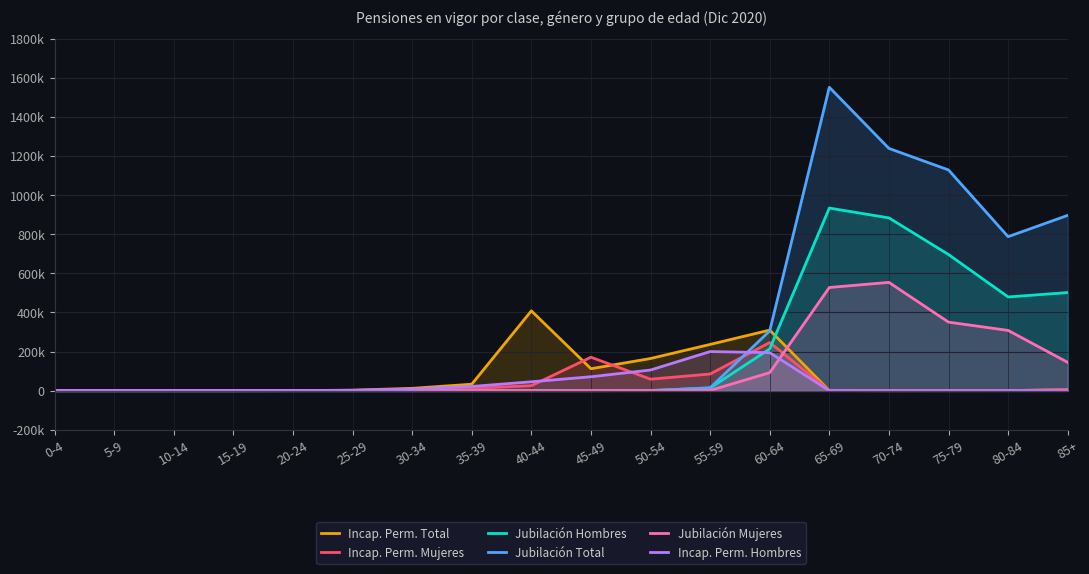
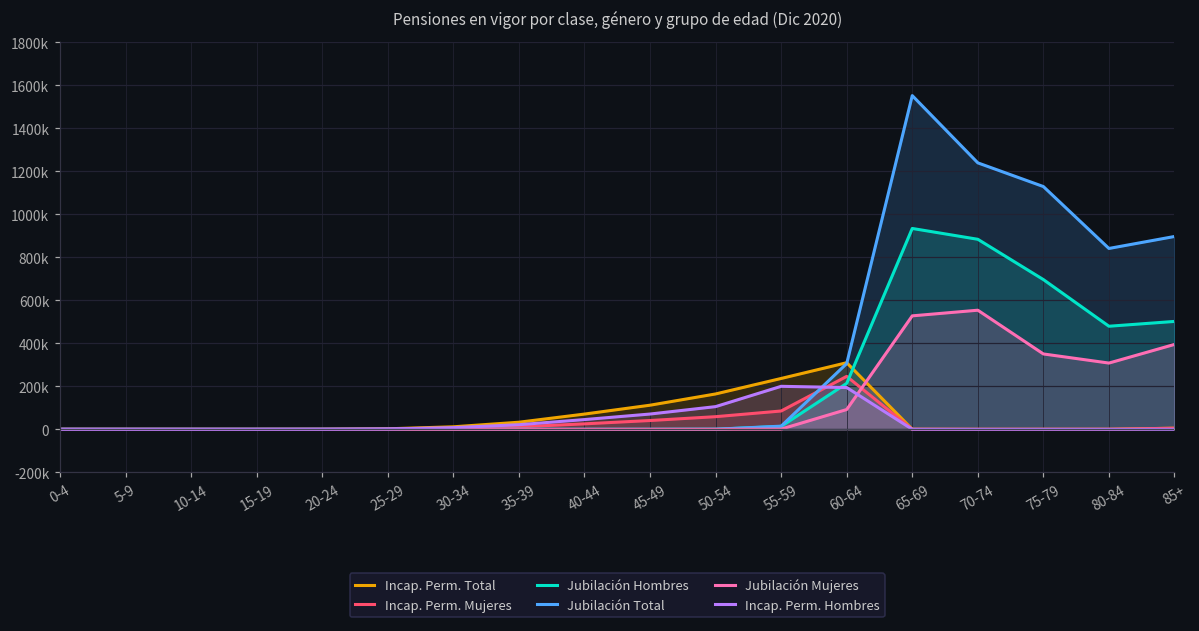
Incap. Perm. Total, 40-44: 410000 -> 70000
Incap. Perm. Mujeres, 45-49: 170000 -> 40000
Jubilación Total, 80-84: 790000 -> 840000
Jubilación Mujeres, 85+: 140000 -> 390000
